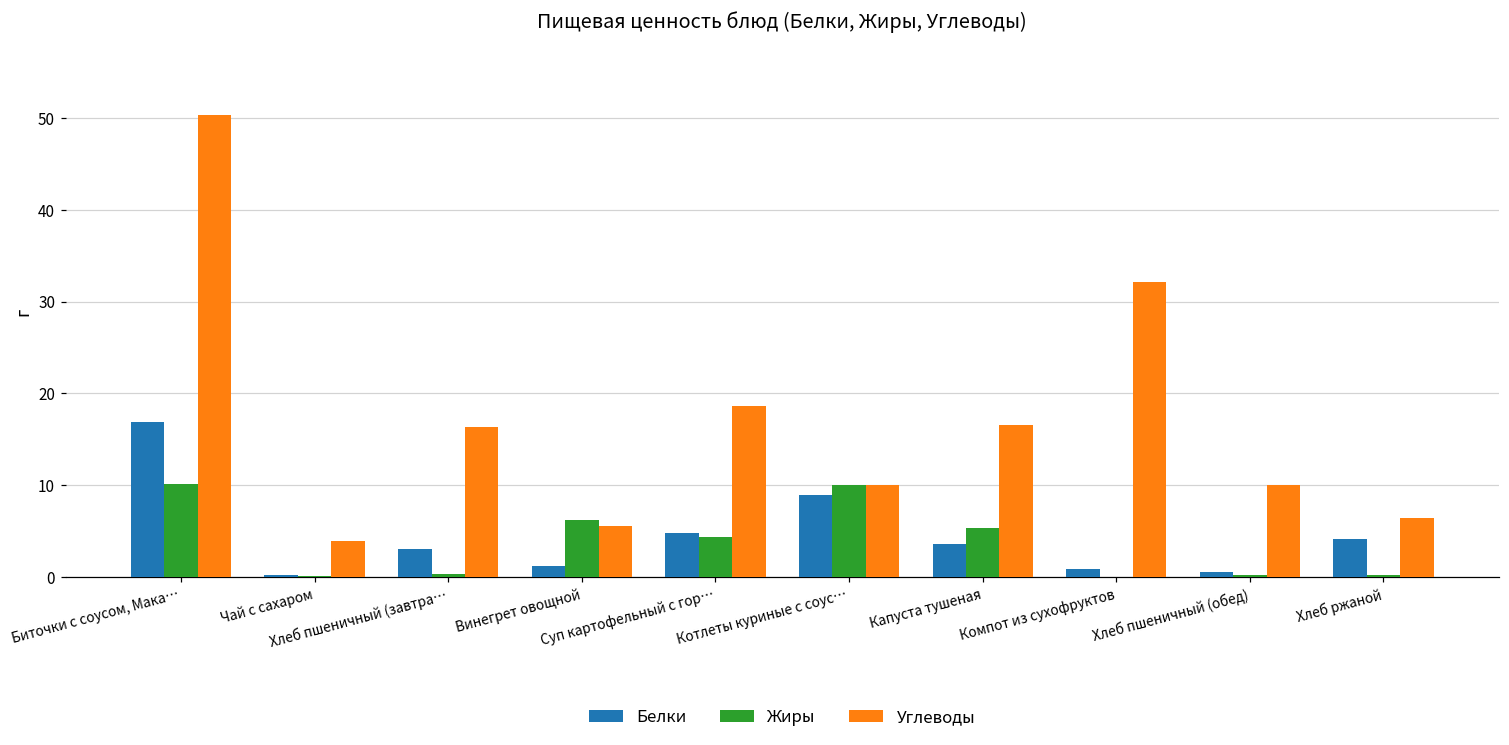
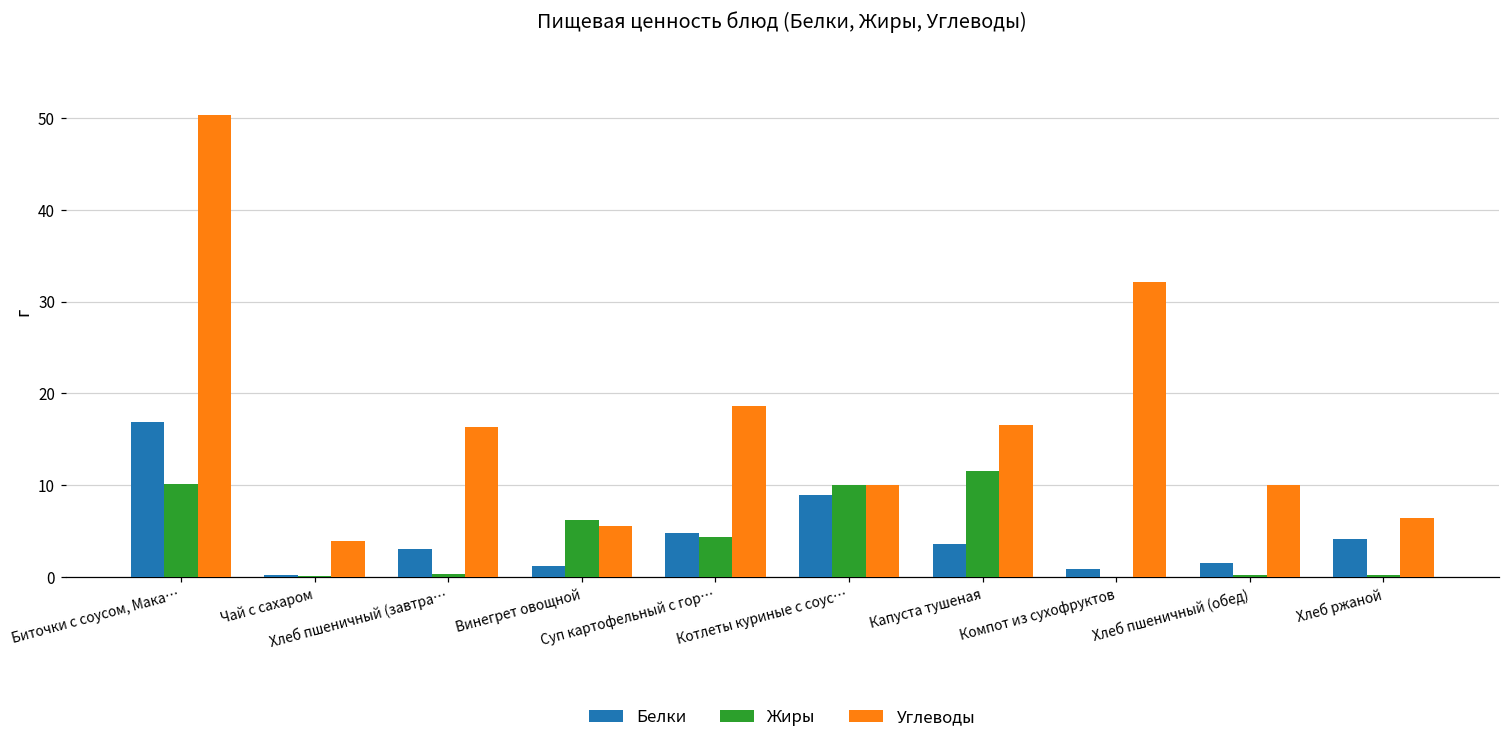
Жиры, Капуста тушеная: 5 -> 12
Белки, Хлеб пшеничный (обед): 1 -> 2
